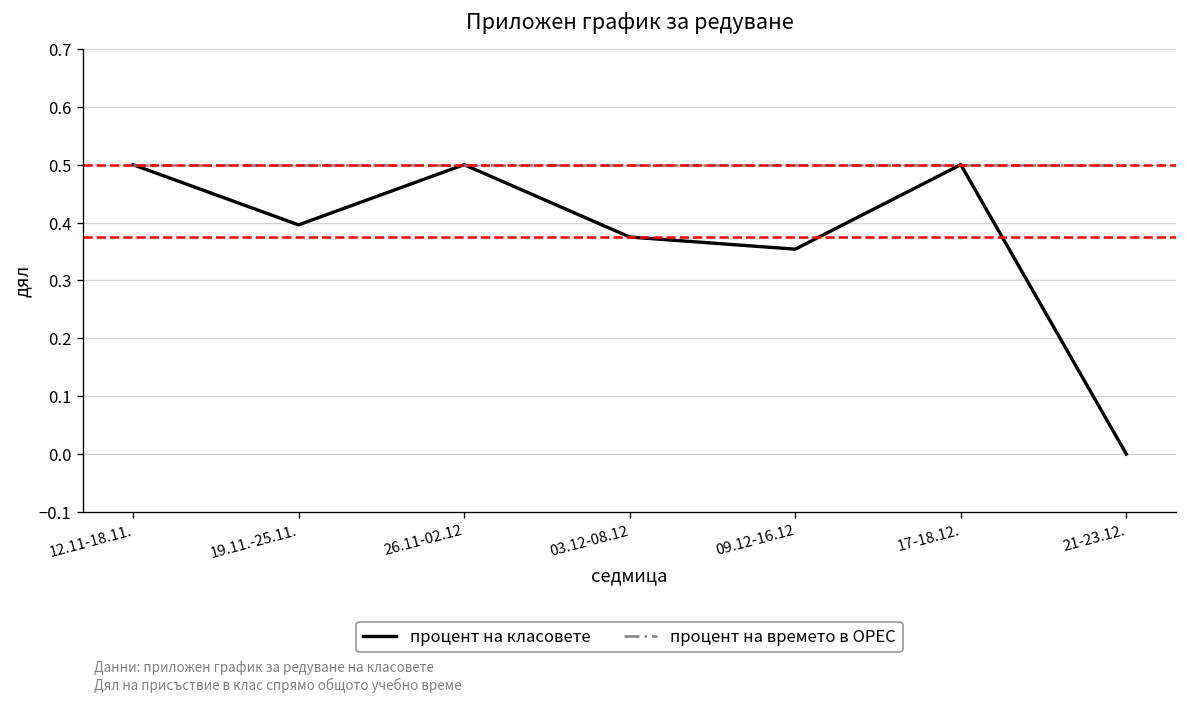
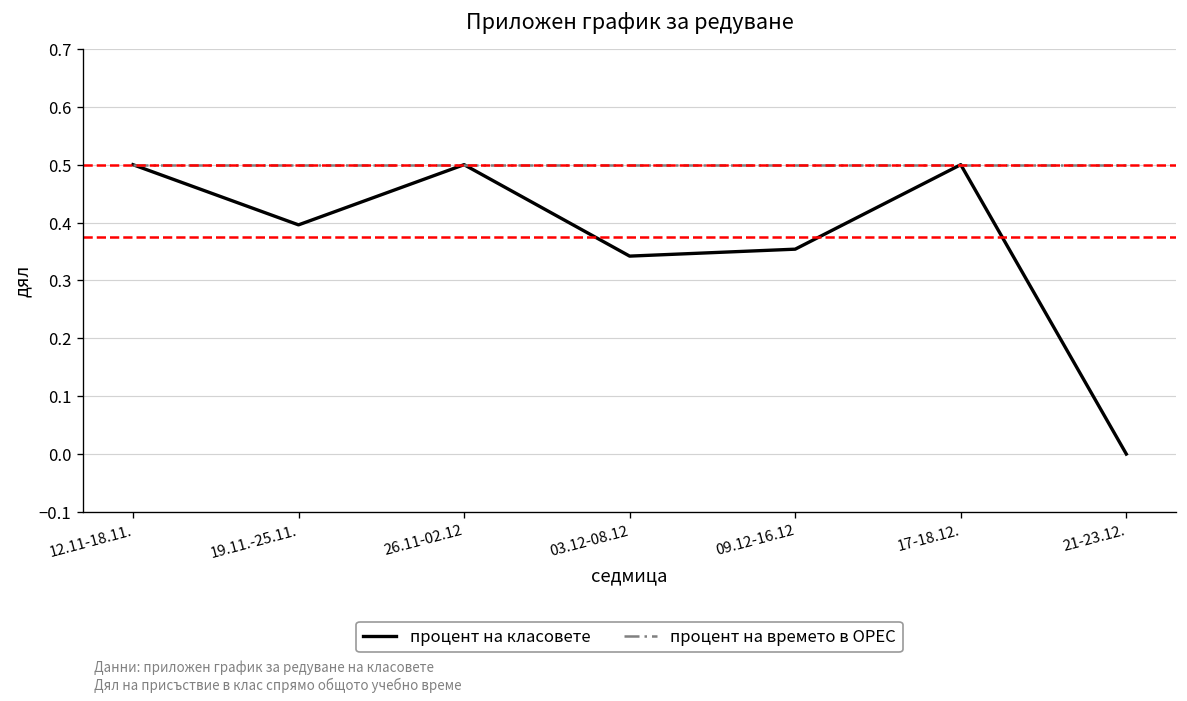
процент на класовете, 03.12-08.12: 0.38 -> 0.34
